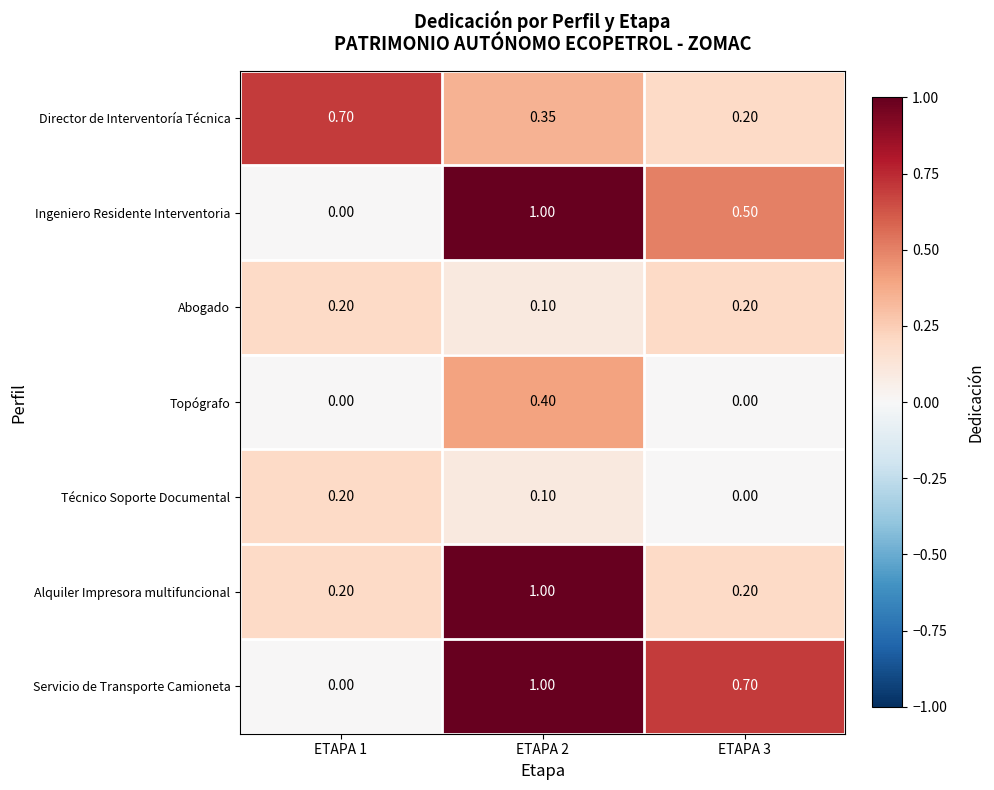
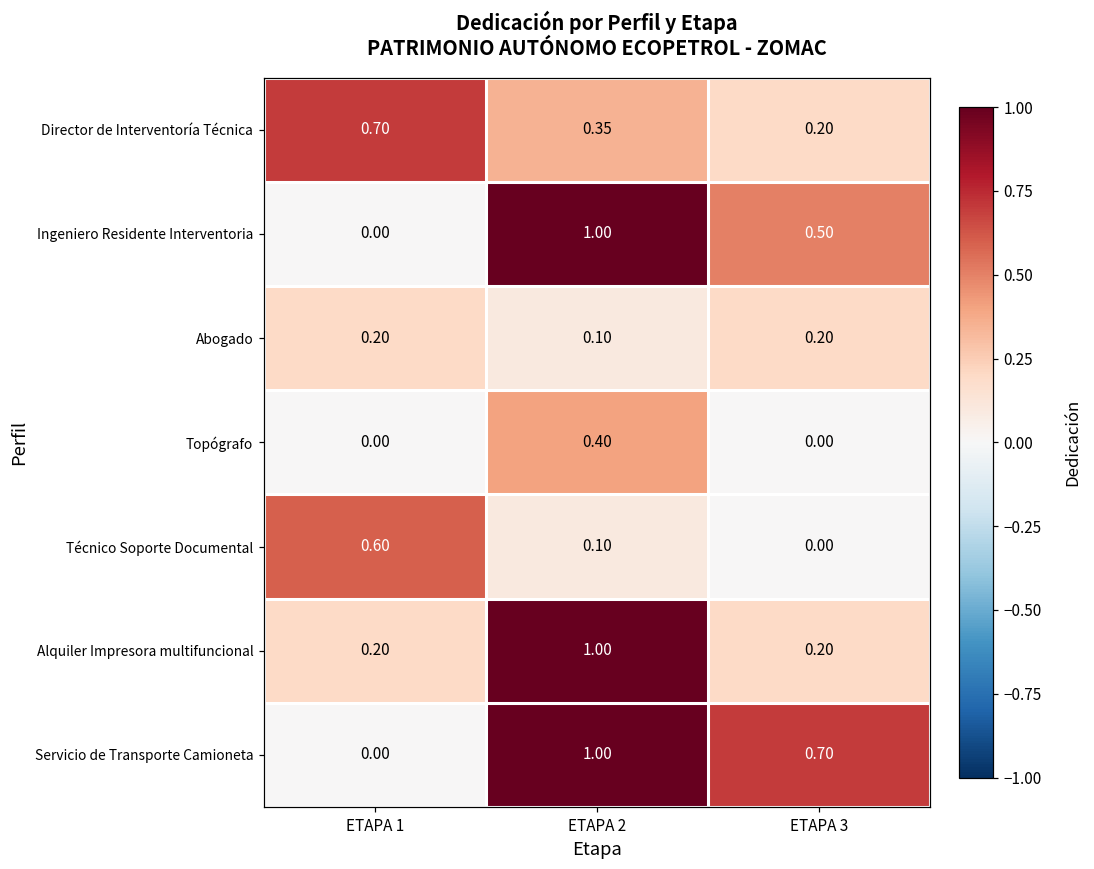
Técnico Soporte Documental, ETAPA 1: 0.20 -> 0.60
